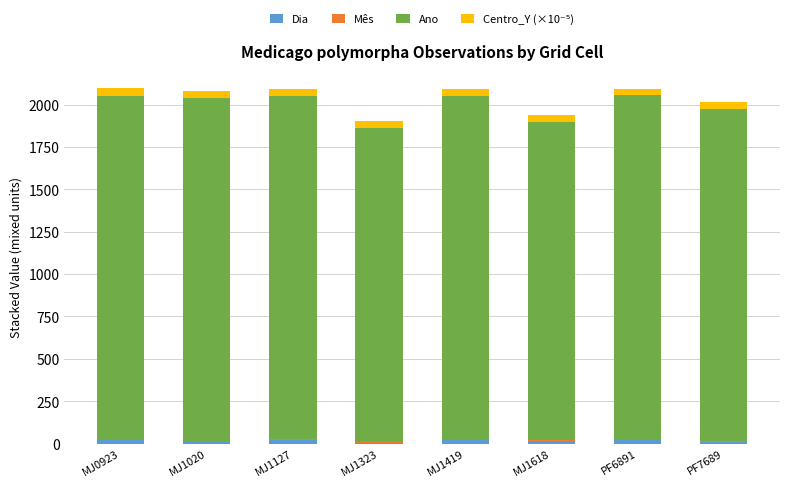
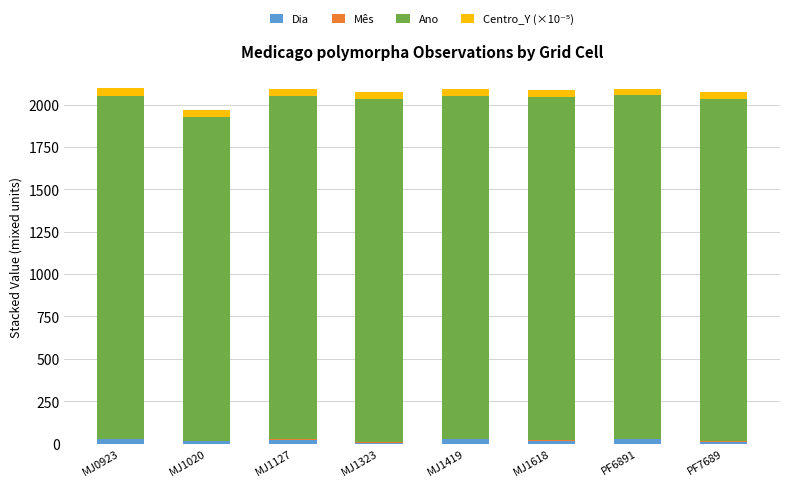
Ano, MJ1020: 2020 -> 1910
Ano, MJ1323: 1850 -> 2020
Ano, MJ1618: 1870 -> 2020
Ano, PF7689: 1960 -> 2020
